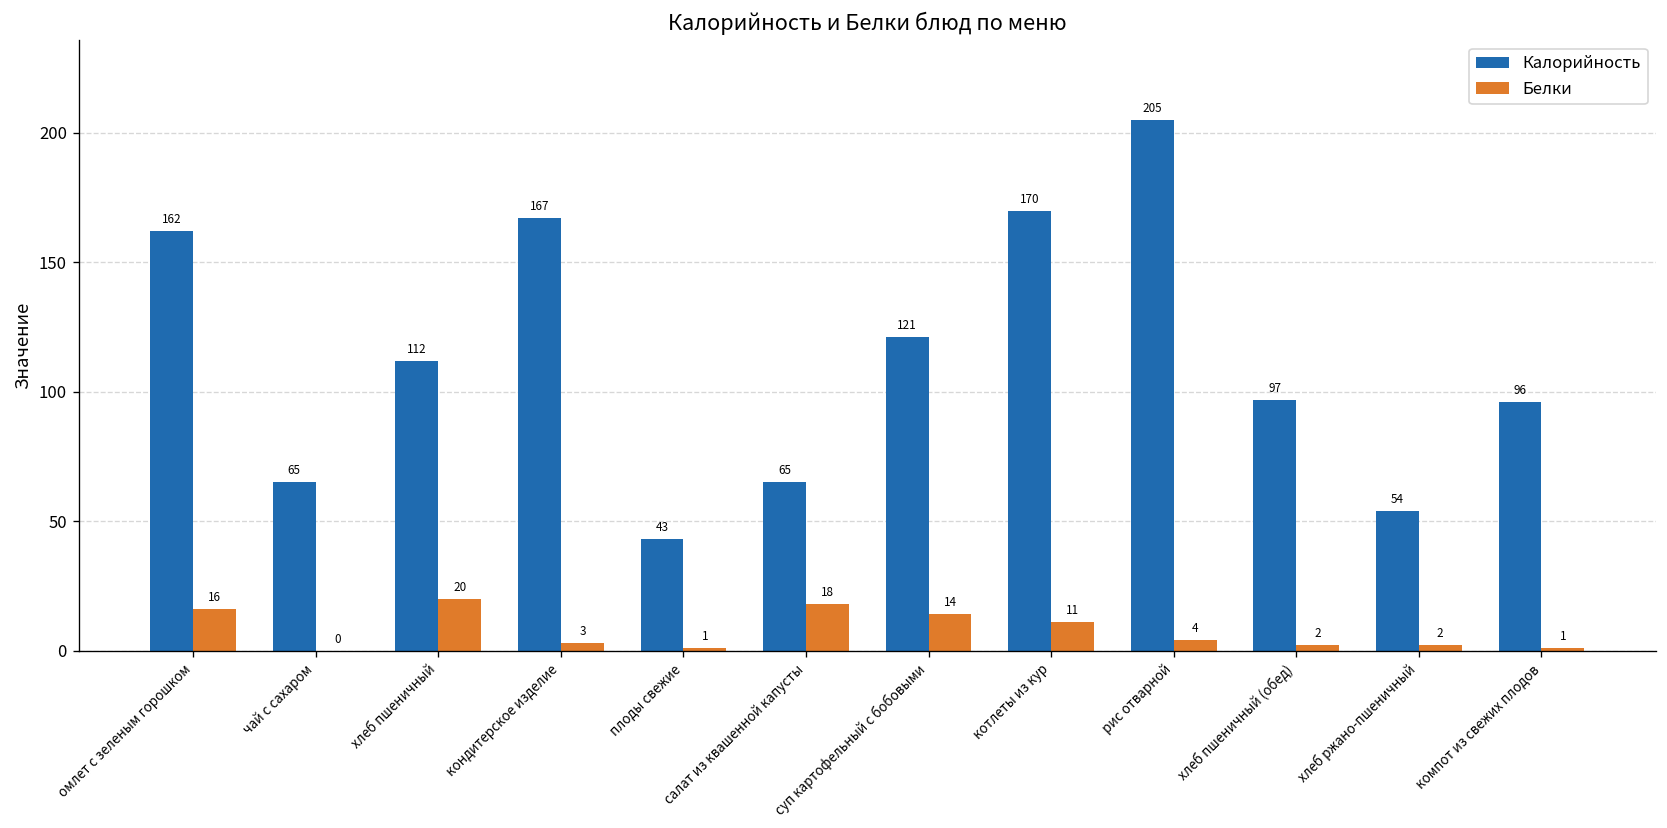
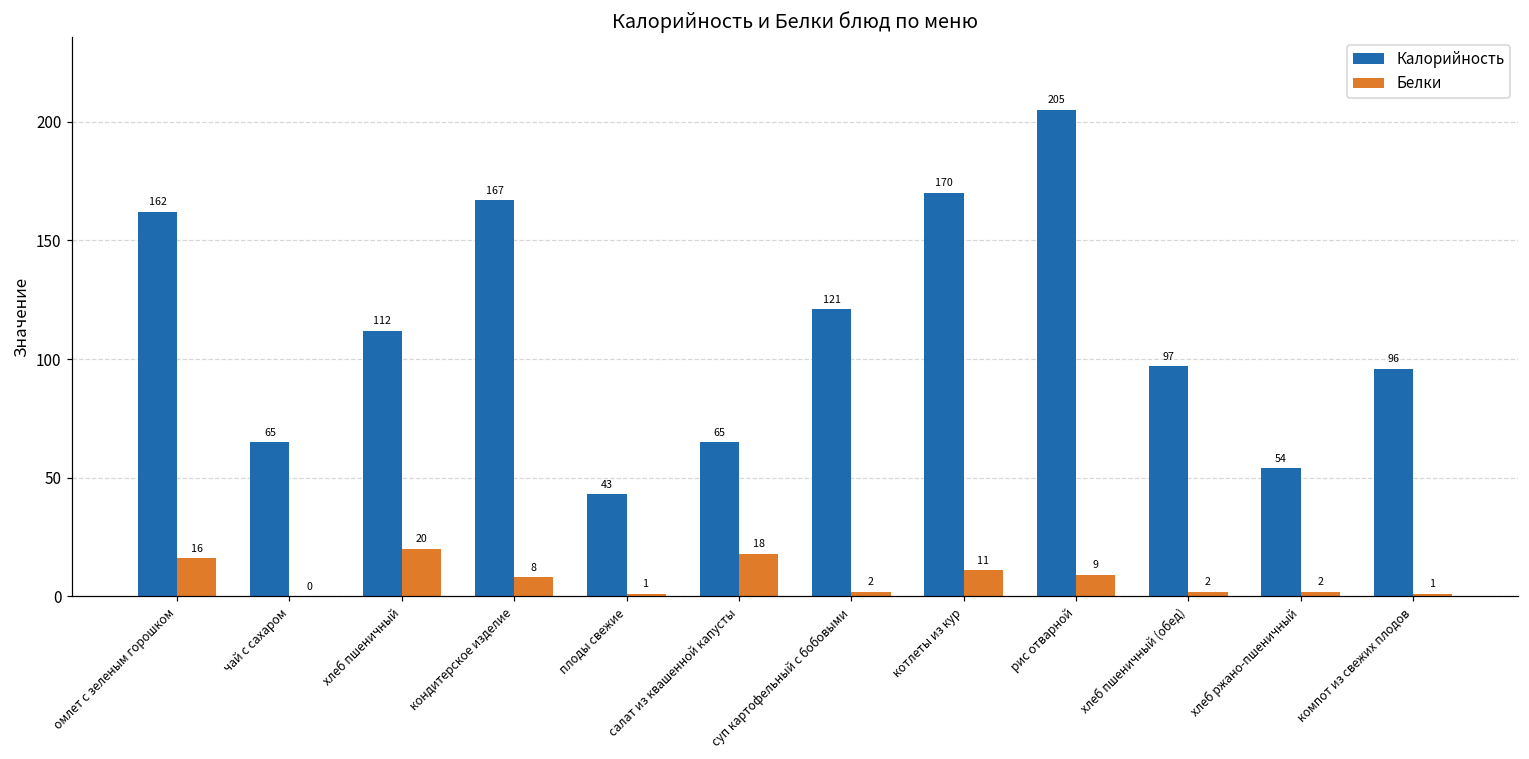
Белки, кондитерское изделие: 3 -> 8
Белки, суп картофельный с бобовыми: 14 -> 2
Белки, рис отварной: 4 -> 9
